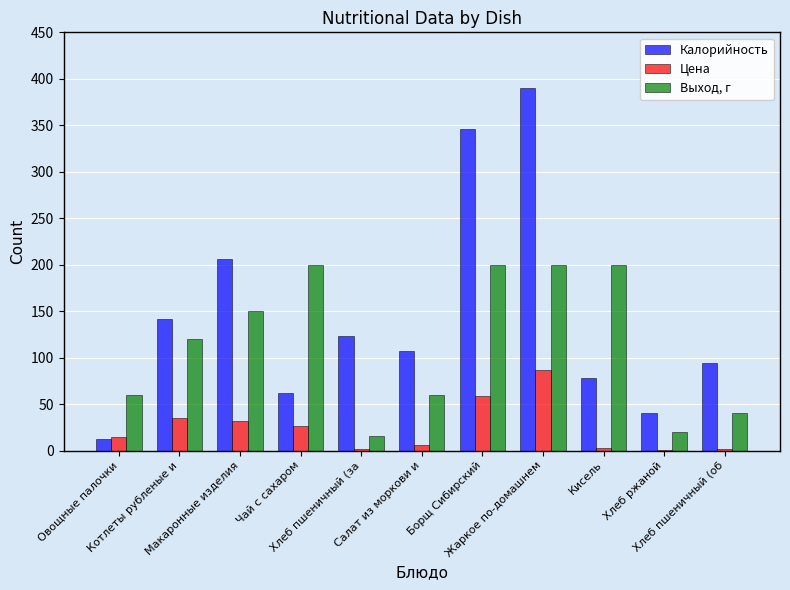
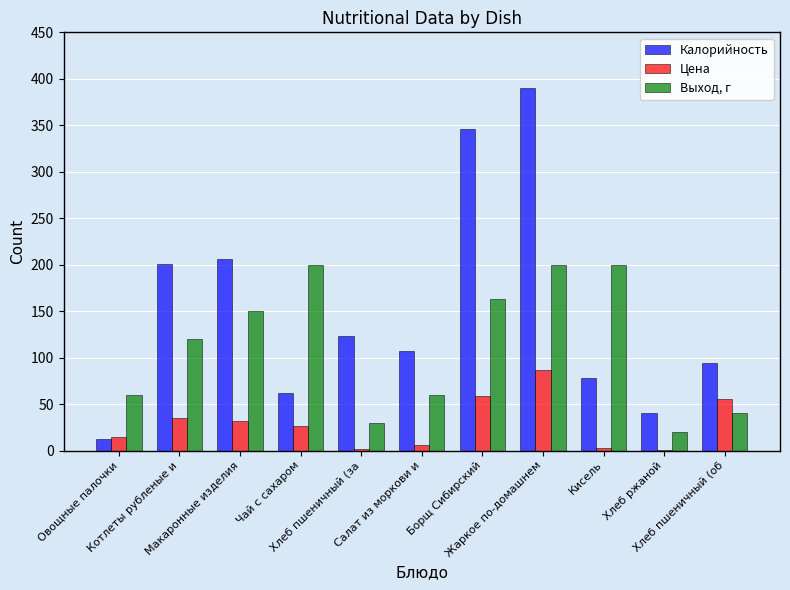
Калорийность, Котлеты рубленые и: 140 -> 200
Выход, г, Хлеб пшеничный (за: 20 -> 30
Выход, г, Борщ Сибирский: 200 -> 160
Цена, Хлеб пшеничный (об: 0 -> 60
